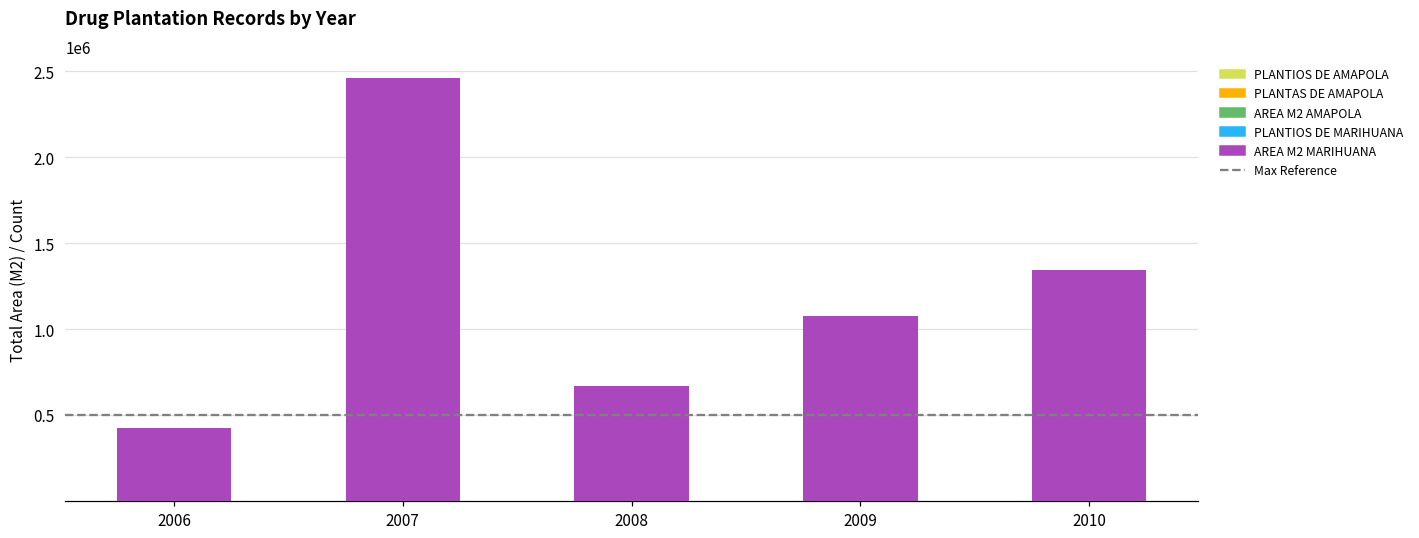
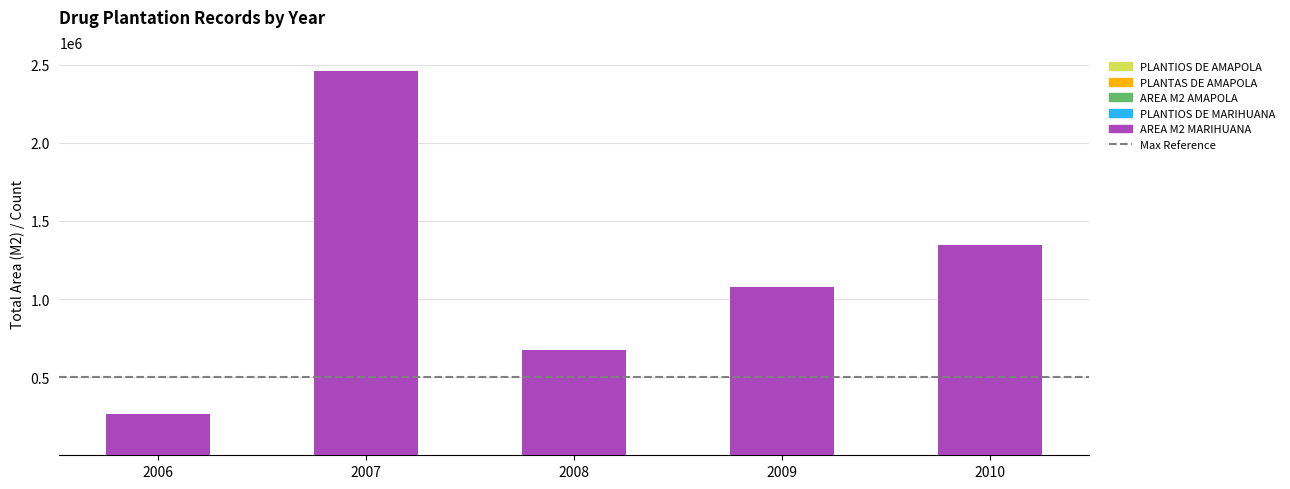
AREA M2 MARIHUANA, 2006: 430000 -> 260000
